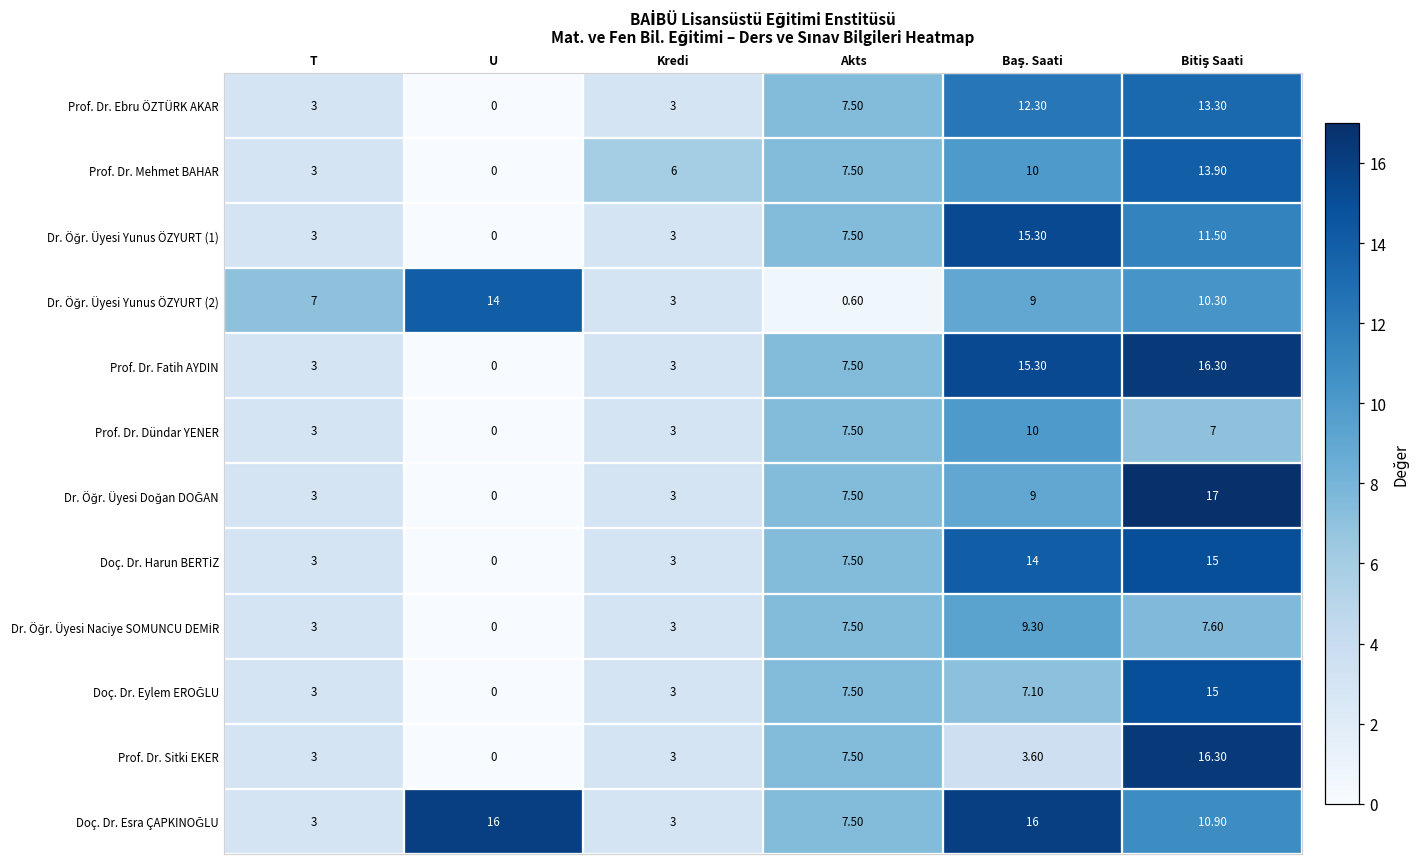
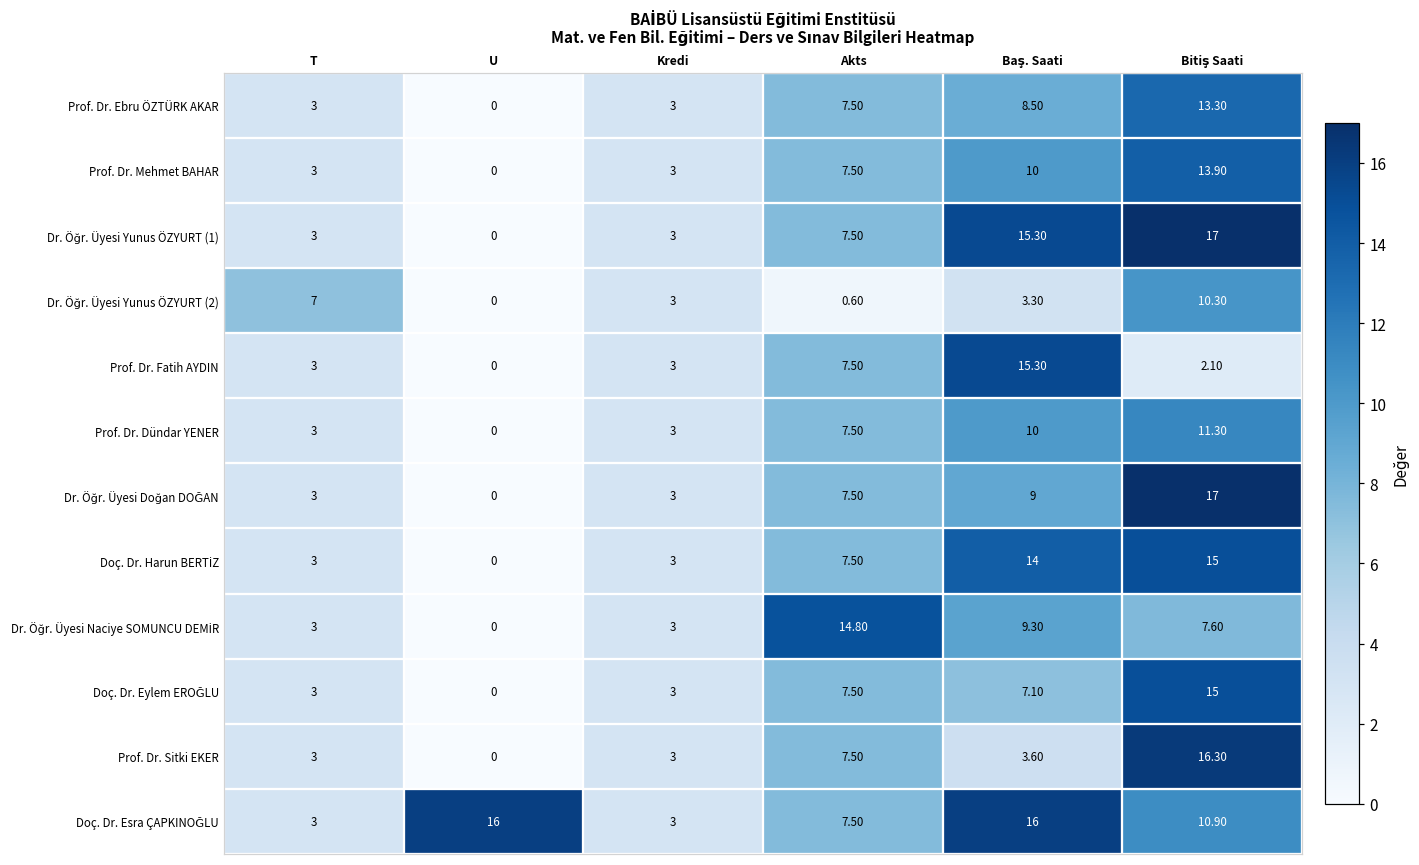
Prof. Dr. Ebru ÖZTÜRK AKAR, Baş. Saati: 12.30 -> 8.50
Prof. Dr. Mehmet BAHAR, Kredi: 6 -> 3
Dr. Öğr. Üyesi Yunus ÖZYURT (1), Bitiş Saati: 11.50 -> 17
Dr. Öğr. Üyesi Yunus ÖZYURT (2), U: 14 -> 0
Dr. Öğr. Üyesi Yunus ÖZYURT (2), Baş. Saati: 9 -> 3.30
Prof. Dr. Fatih AYDIN, Bitiş Saati: 16.30 -> 2.10
Prof. Dr. Dündar YENER, Bitiş Saati: 7 -> 11.30
Dr. Öğr. Üyesi Naciye SOMUNCU DEMİR, Akts: 7.50 -> 14.80
